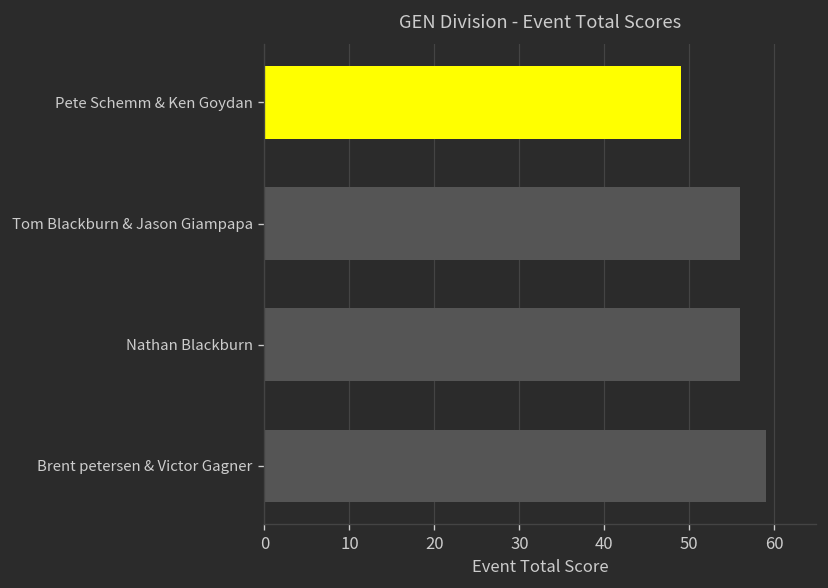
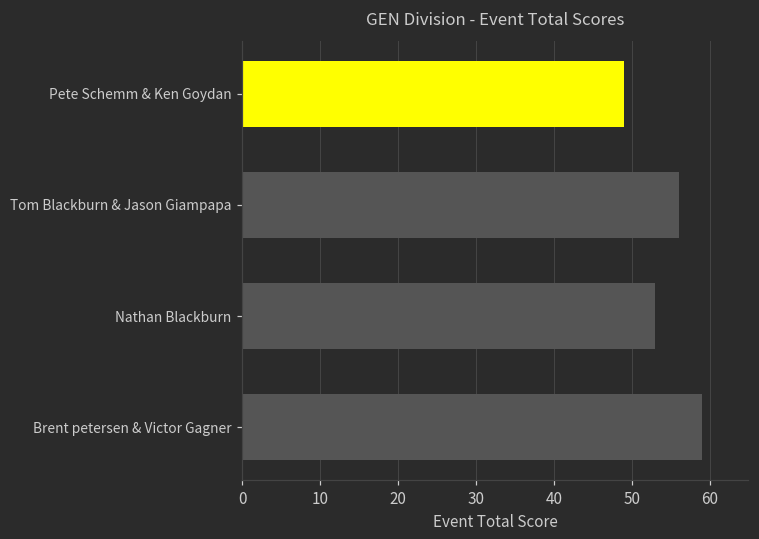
Nathan Blackburn: 56 -> 53
